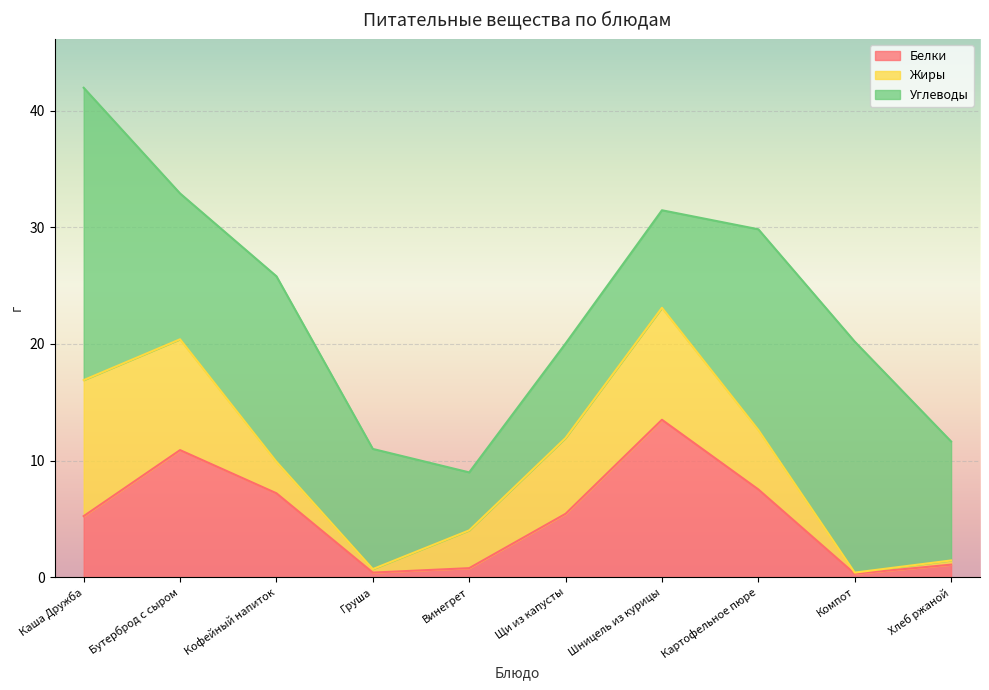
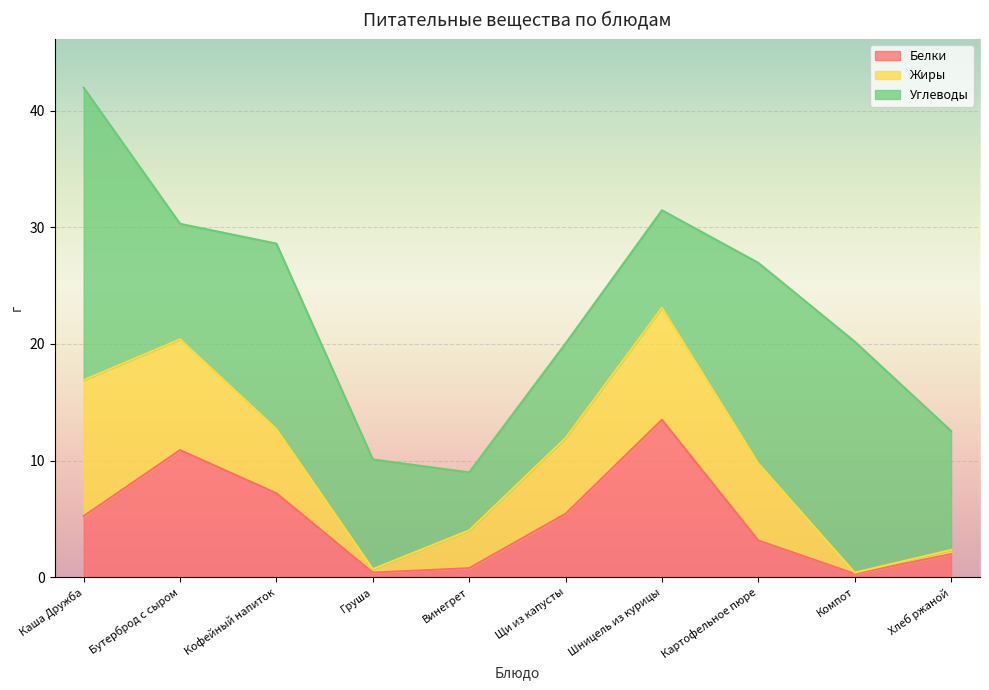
Углеводы, Бутерброд с сыром: 12.5 -> 9.9
Жиры, Кофейный напиток: 2.7 -> 5.5
Углеводы, Груша: 10.3 -> 9.4
Белки, Картофельное пюре: 7.5 -> 3.2
Жиры, Картофельное пюре: 5.1 -> 6.6
Белки, Хлеб ржаной: 1.1 -> 2.0
